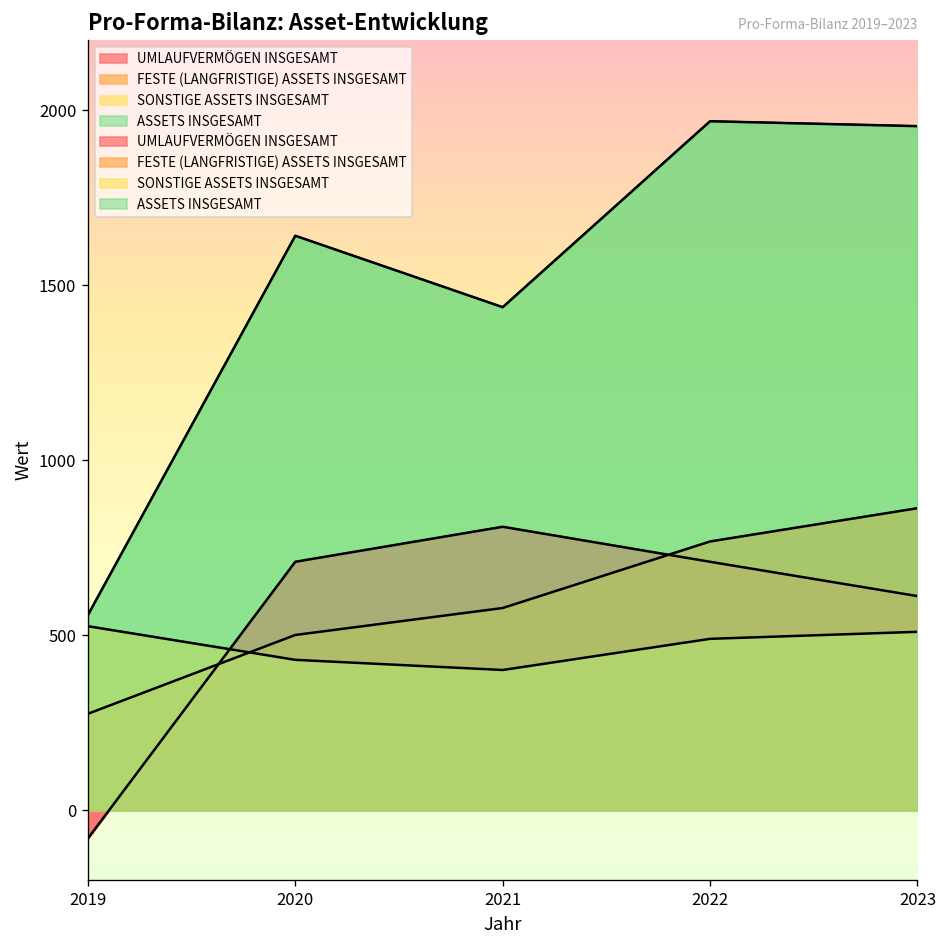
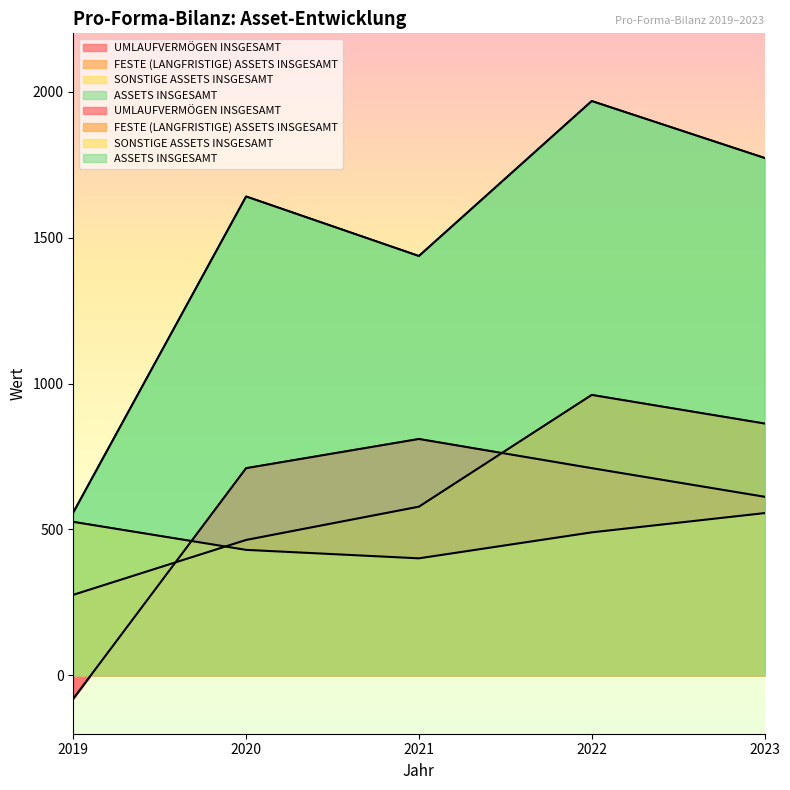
FESTE (LANGFRISTIGE) ASSETS INSGESAMT, 2020: 500 -> 460
FESTE (LANGFRISTIGE) ASSETS INSGESAMT, 2022: 770 -> 960
SONSTIGE ASSETS INSGESAMT, 2023: 510 -> 560
ASSETS INSGESAMT, 2023: 1950 -> 1770
